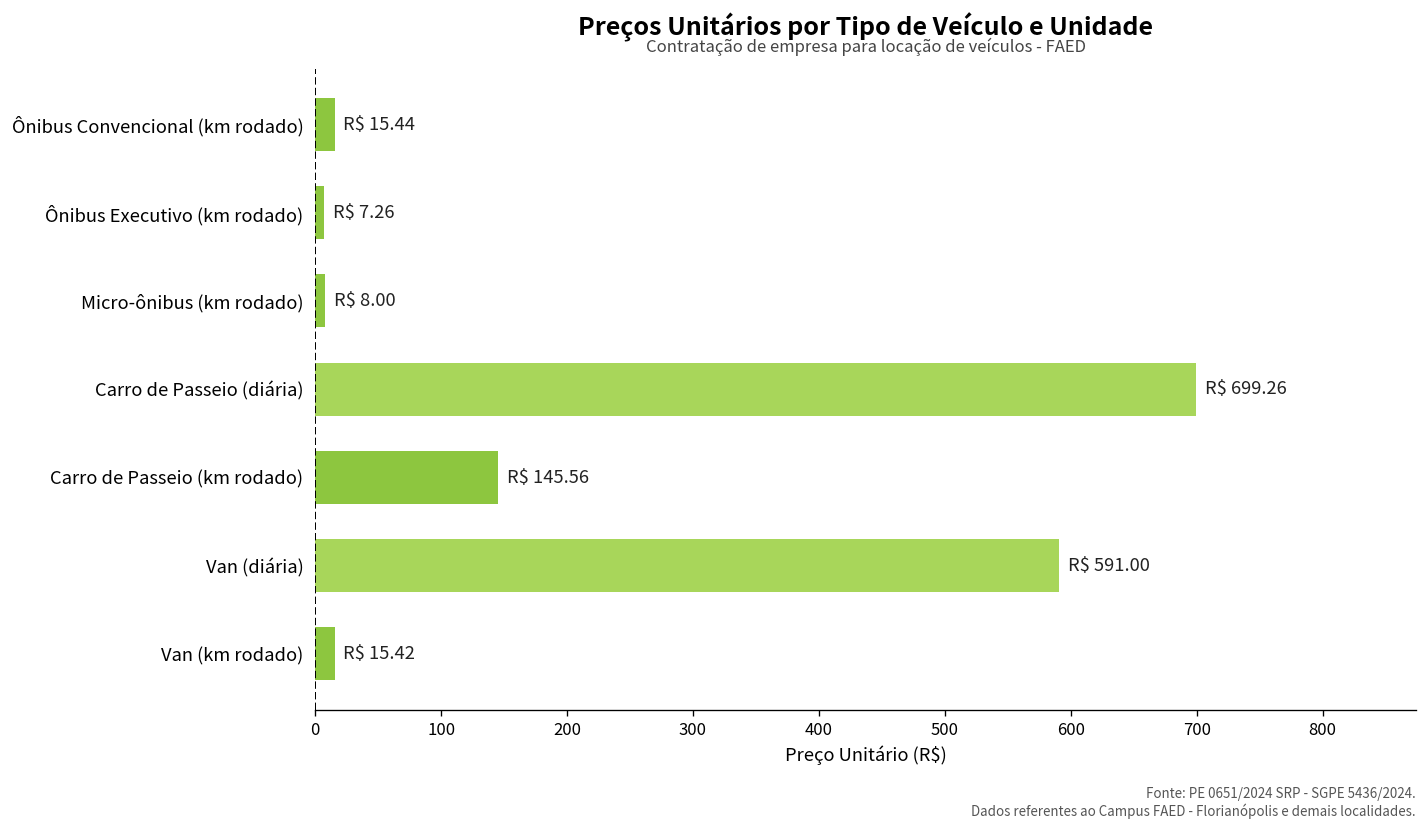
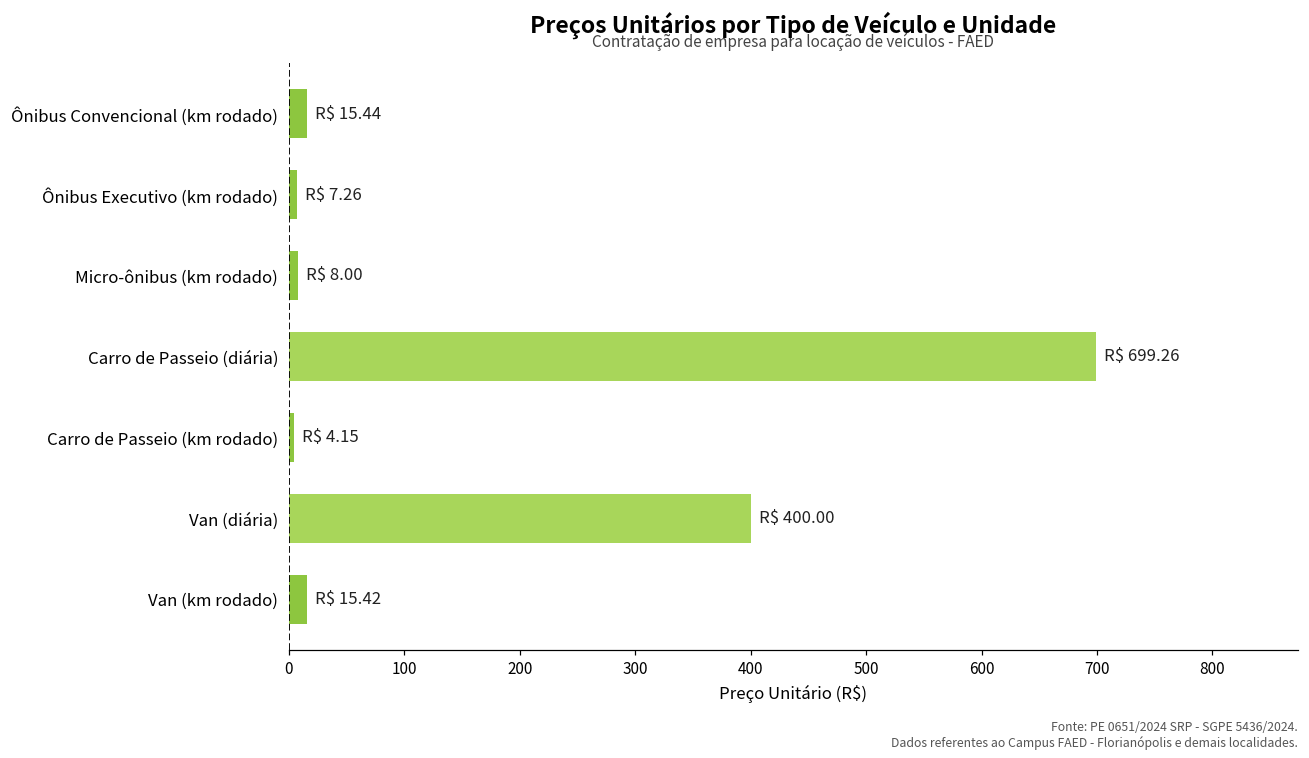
Carro de Passeio (km rodado): 145.56 -> 4.15
Van (diária): 591.00 -> 400.00
